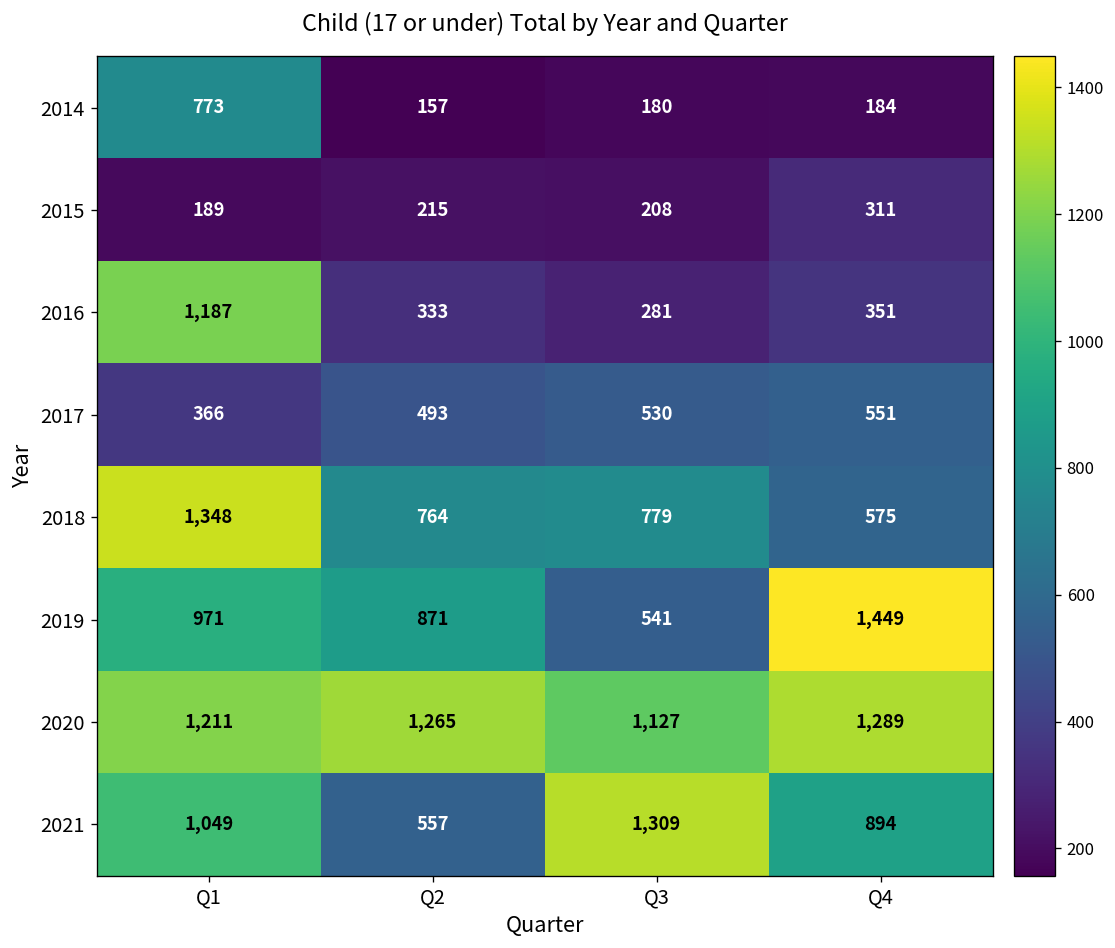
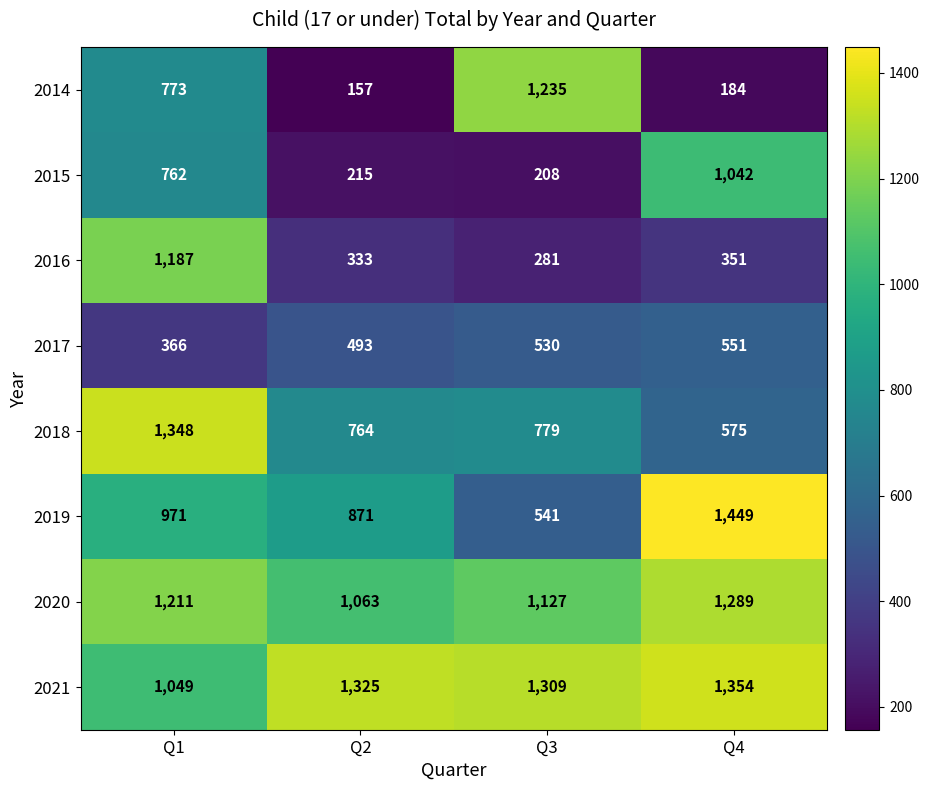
2014, Q3: 180 -> 1,235
2015, Q1: 189 -> 762
2015, Q4: 311 -> 1,042
2020, Q2: 1,265 -> 1,063
2021, Q2: 557 -> 1,325
2021, Q4: 894 -> 1,354
